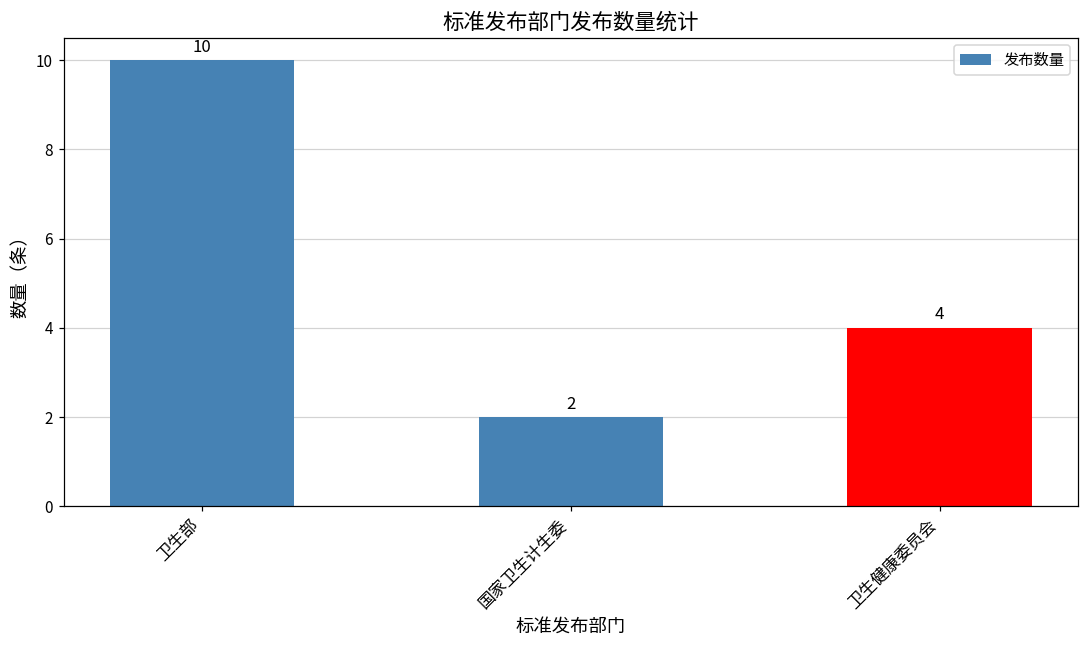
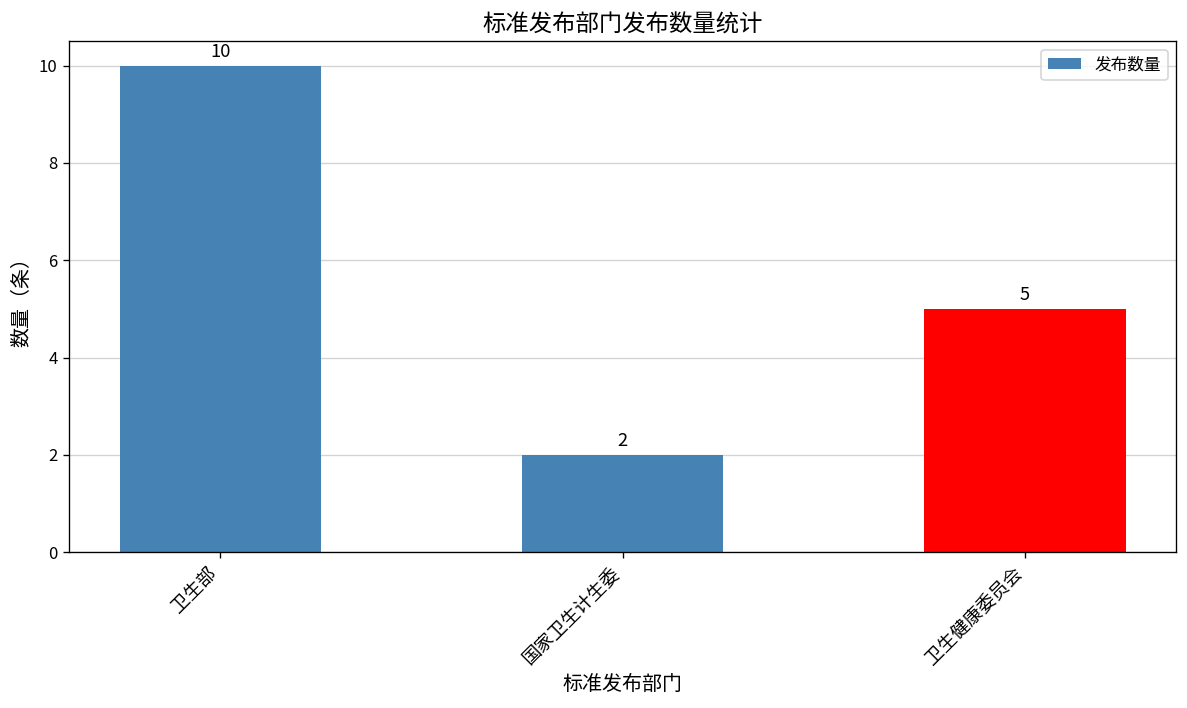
卫生健康委员会: 4 -> 5
